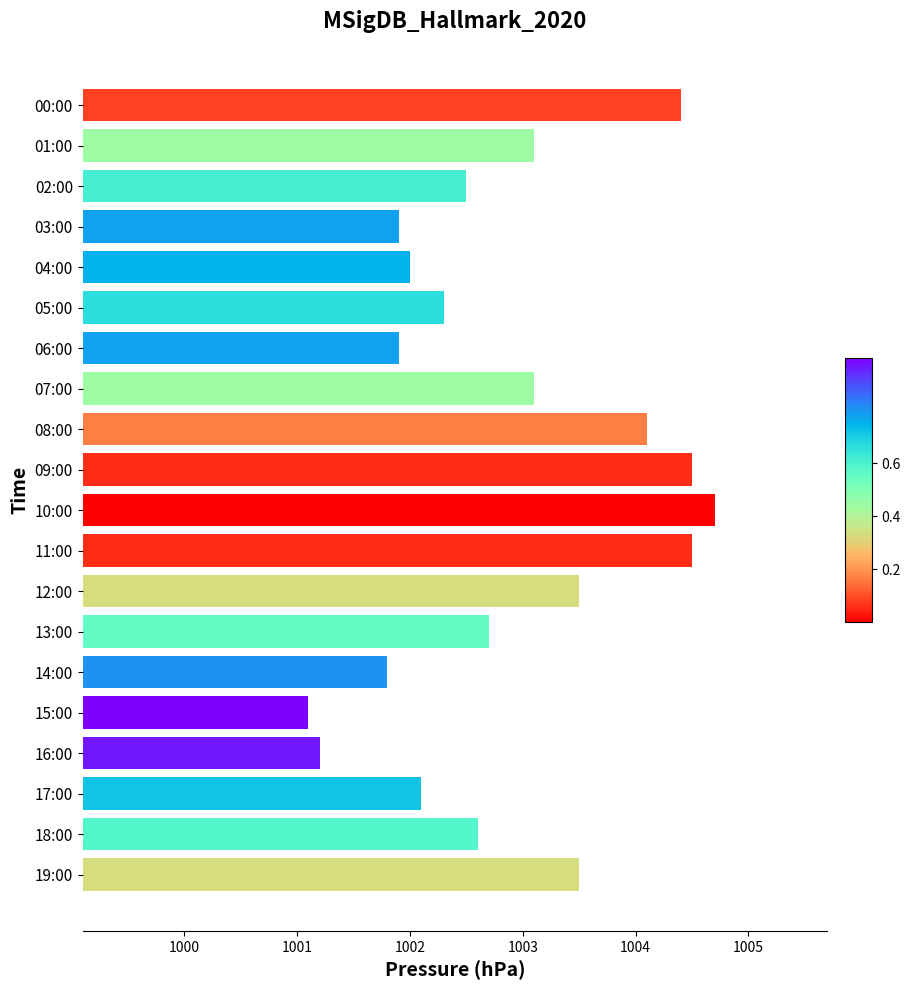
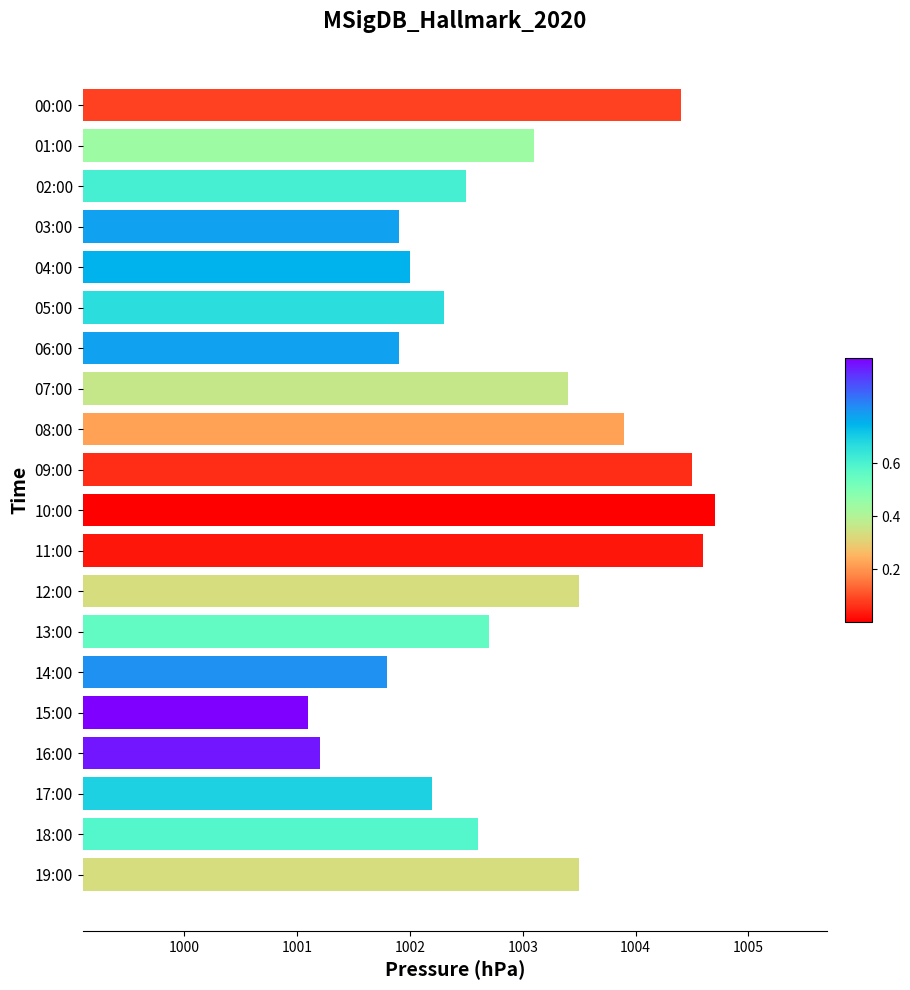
07:00: 1003.1 -> 1003.4
08:00: 1004.1 -> 1003.9
11:00: 1004.5 -> 1004.6
17:00: 1002.1 -> 1002.2
